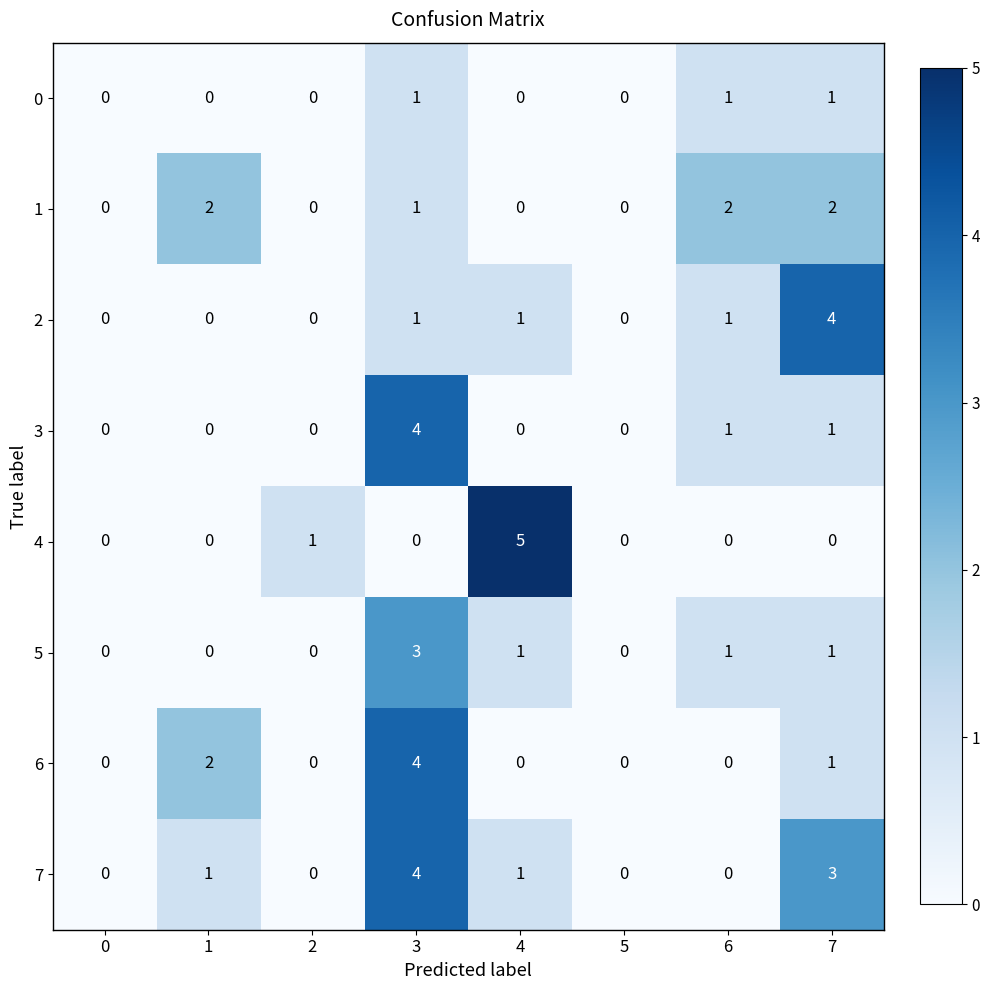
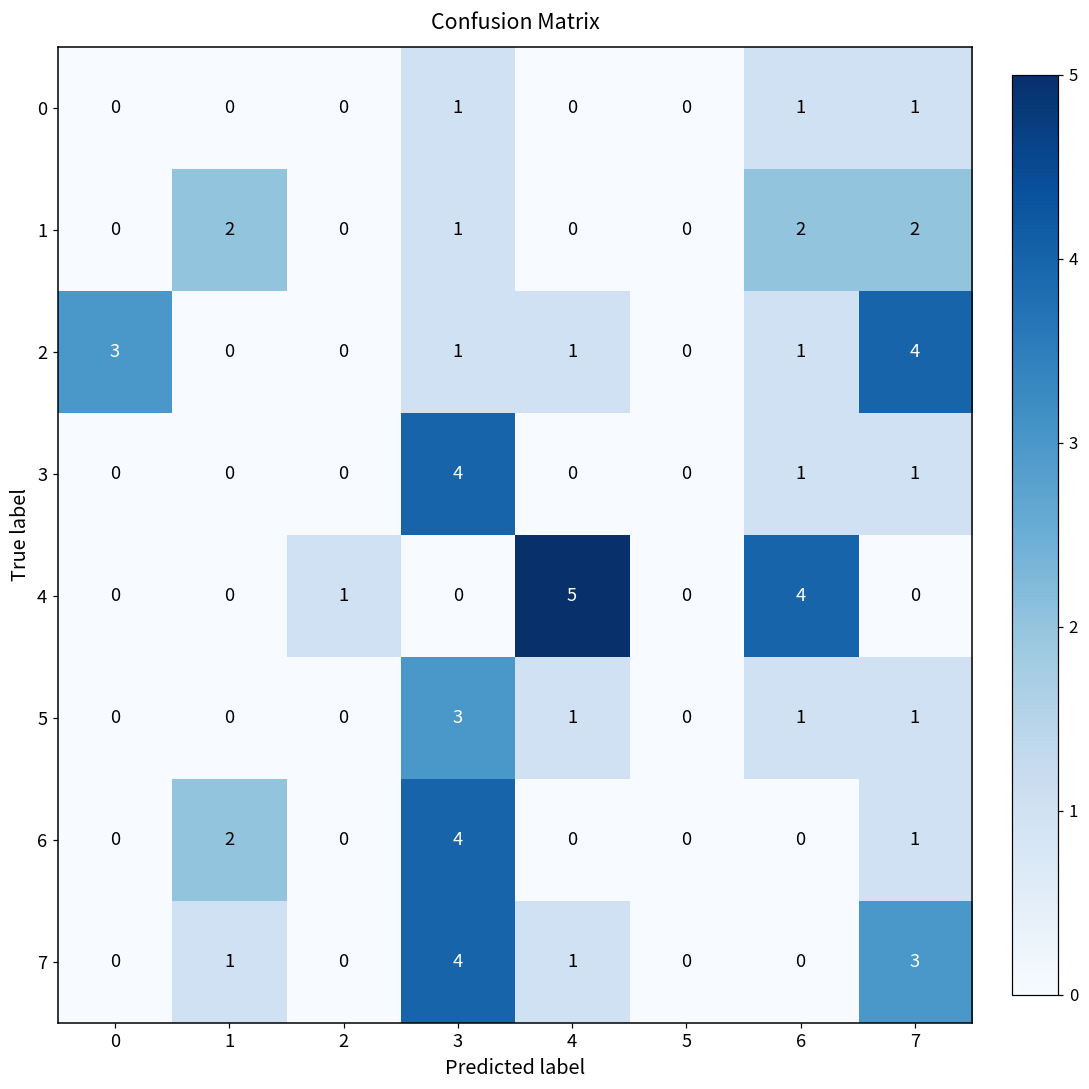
2, 0: 0 -> 3
4, 6: 0 -> 4
